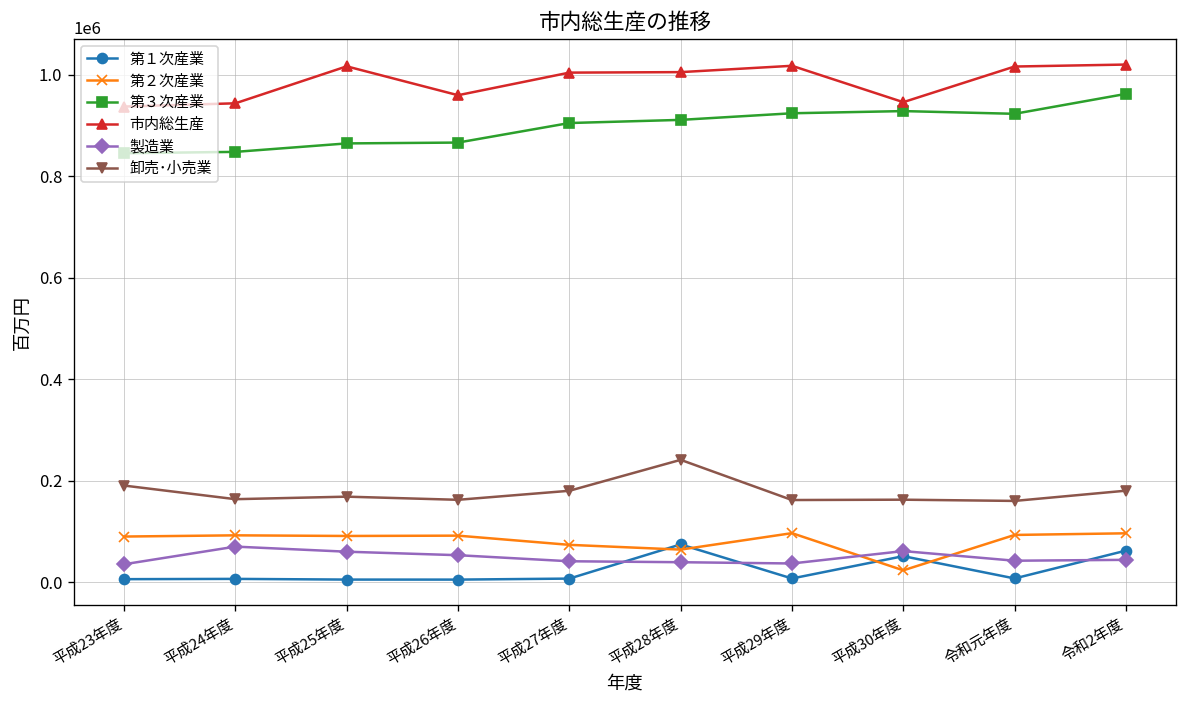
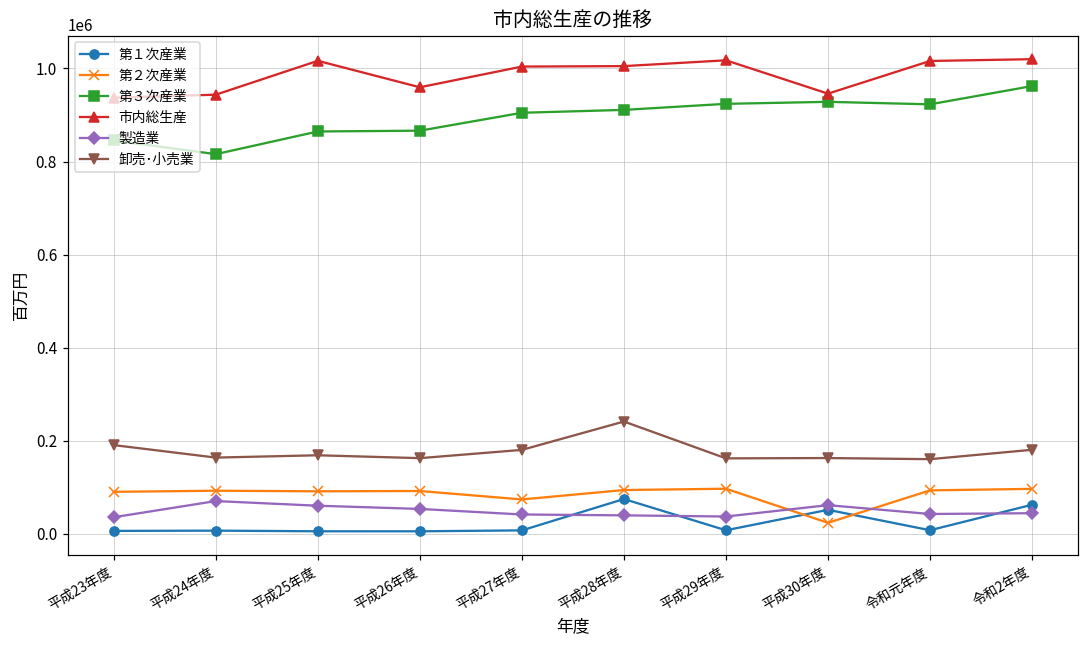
第３次産業, 平成24年度: 850000 -> 820000
第２次産業, 平成28年度: 60000 -> 90000
